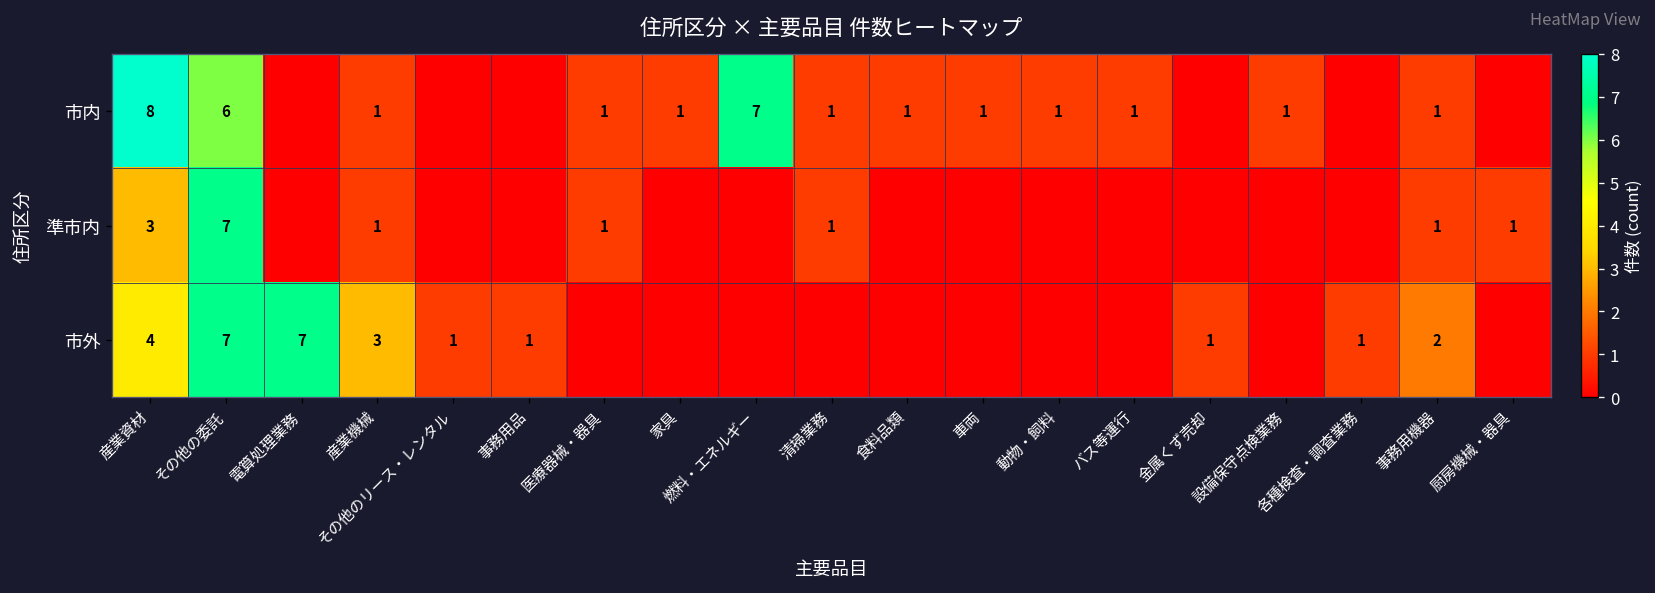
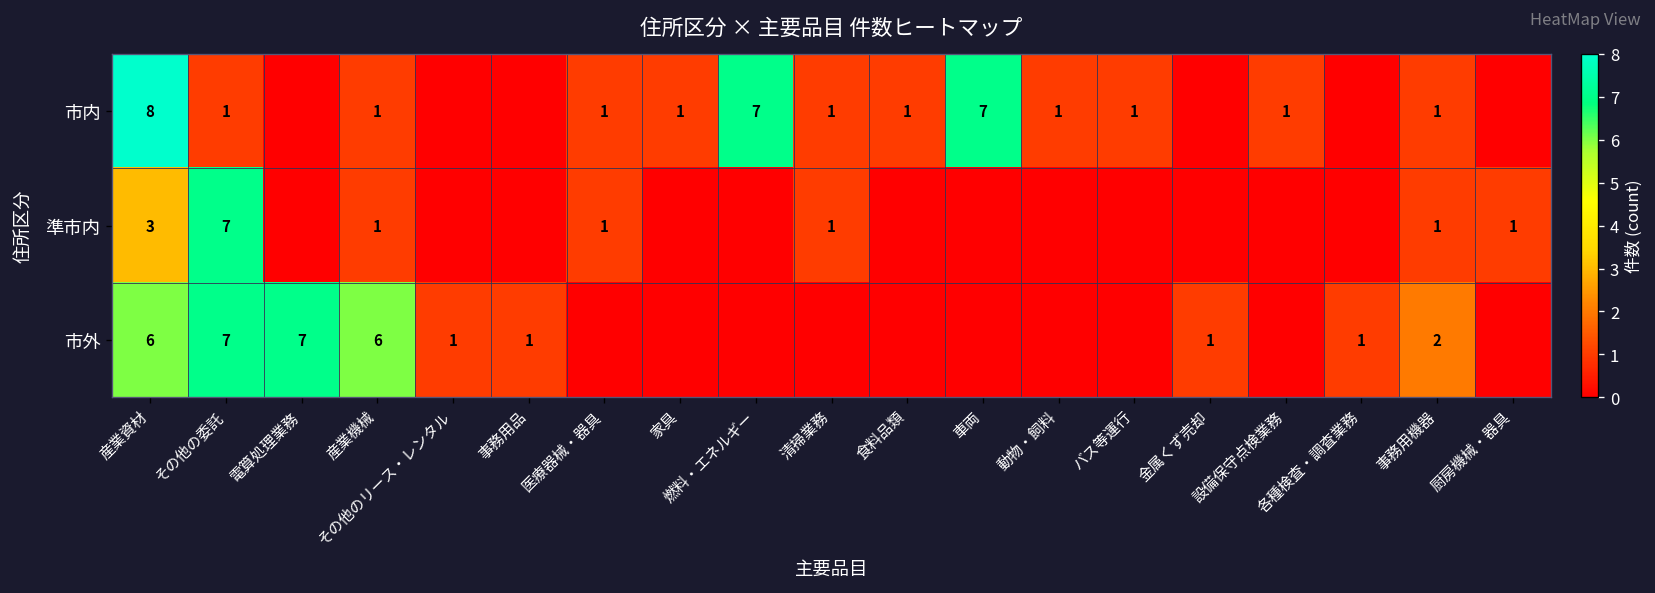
市内, その他の委託: 6 -> 1
市内, 車両: 1 -> 7
市外, 産業資材: 4 -> 6
市外, 産業機械: 3 -> 6
